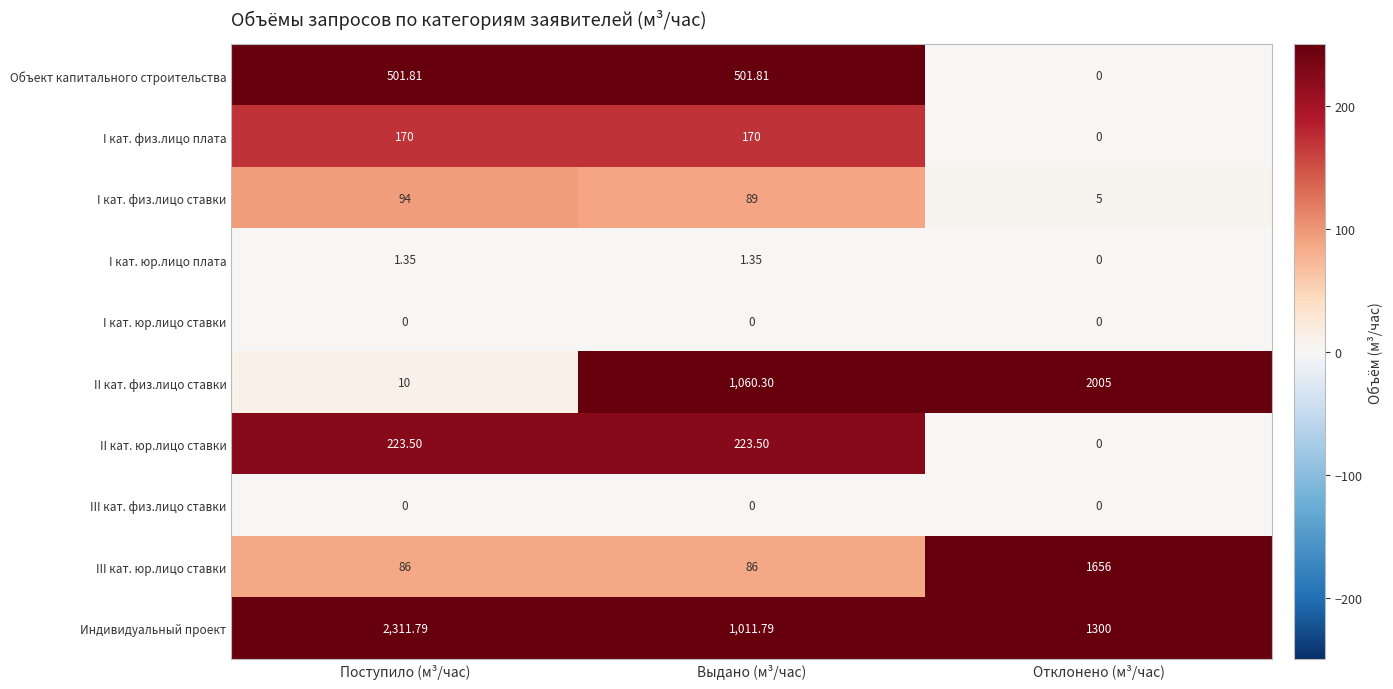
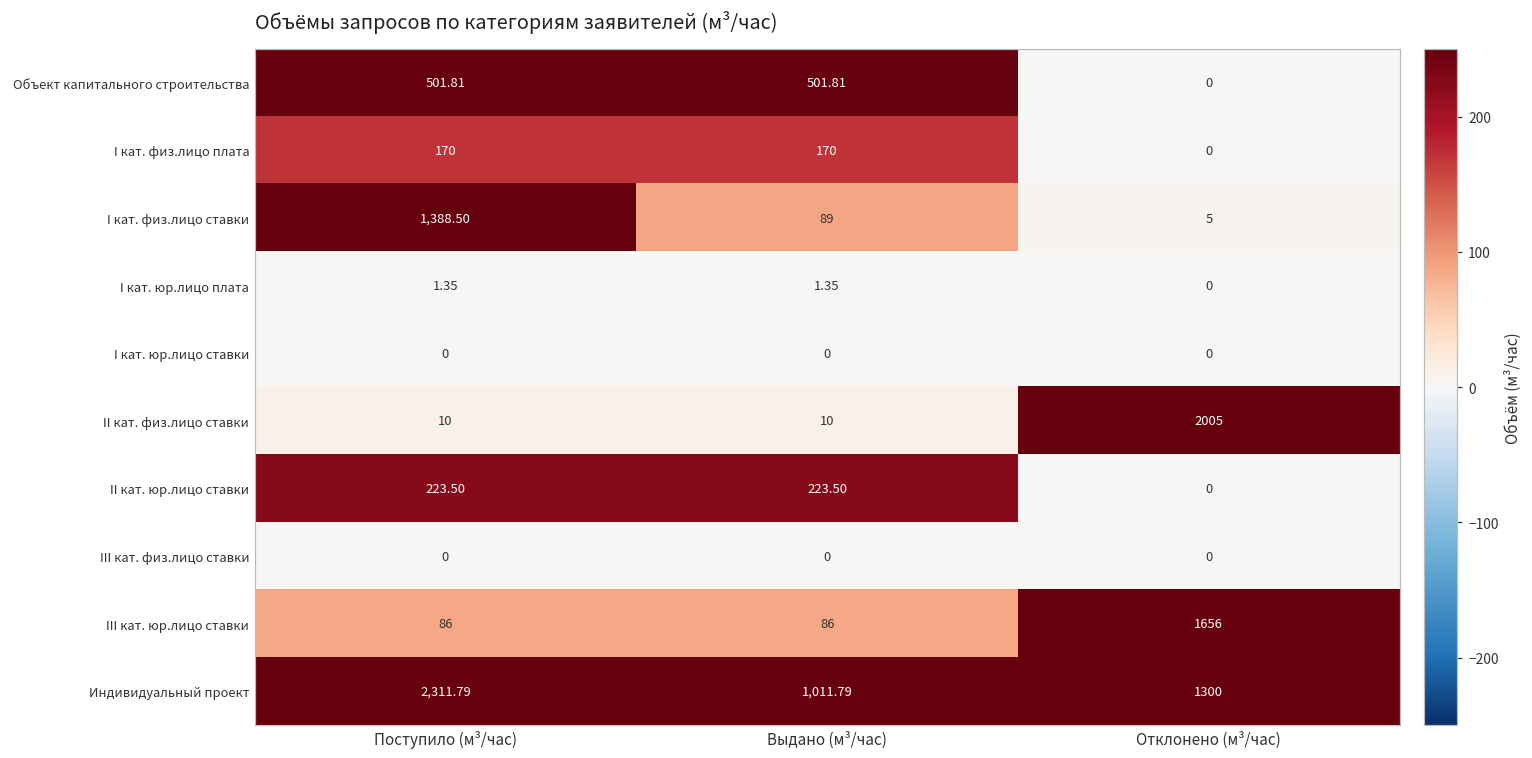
I кат. физ.лицо ставки, Поступило (м³/час): 94 -> 1,388.50
II кат. физ.лицо ставки, Выдано (м³/час): 1,060.30 -> 10
